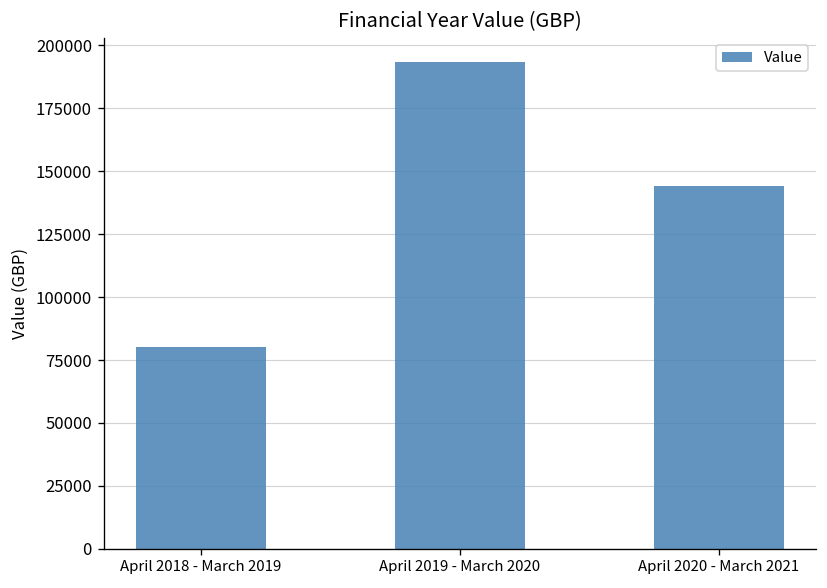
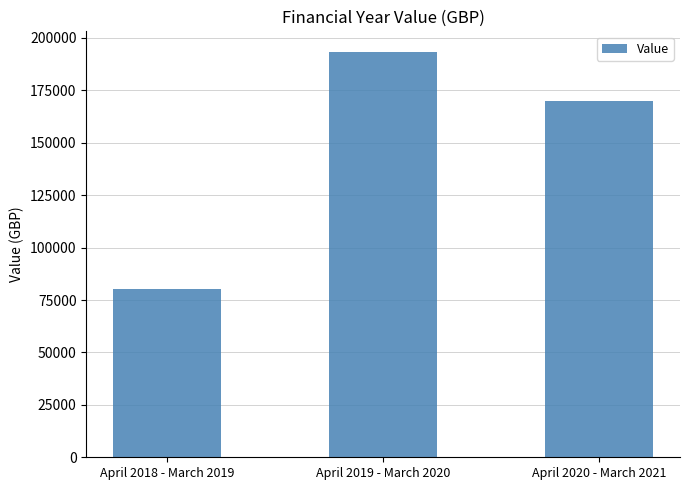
April 2020 - March 2021: 144000 -> 170000
